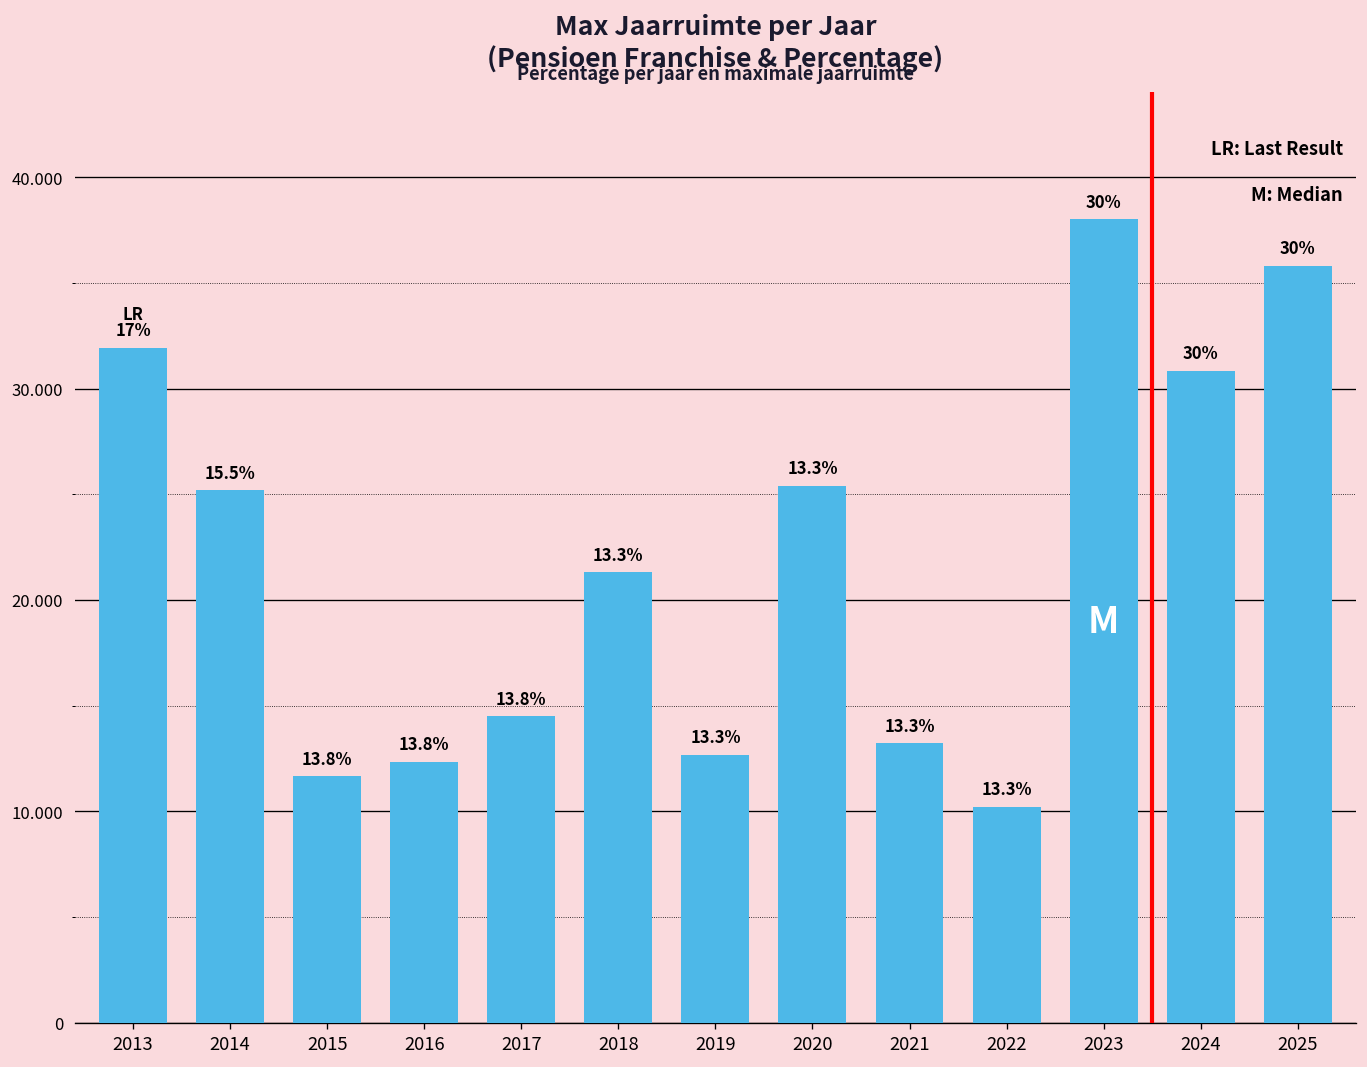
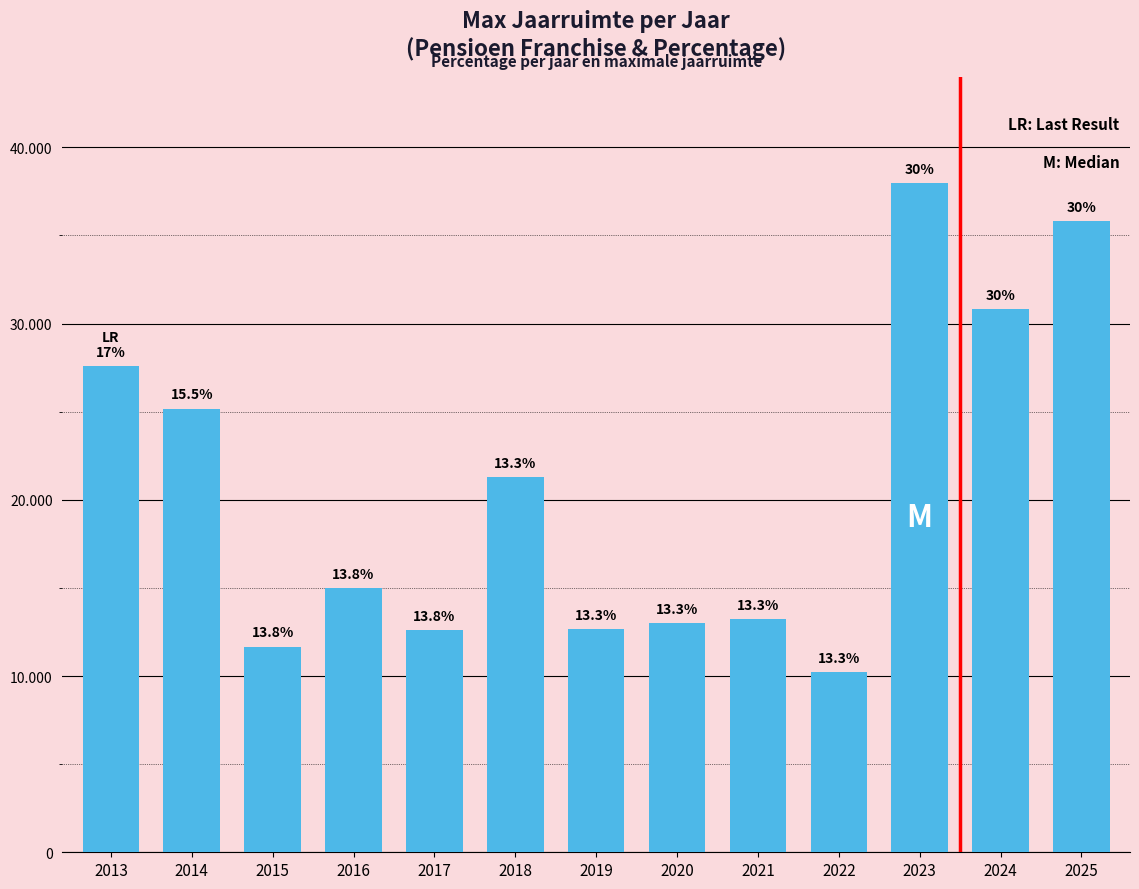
2013: 31.9 -> 27.6
2016: 12.4 -> 15.0
2017: 14.5 -> 12.6
2020: 25.4 -> 13.0
